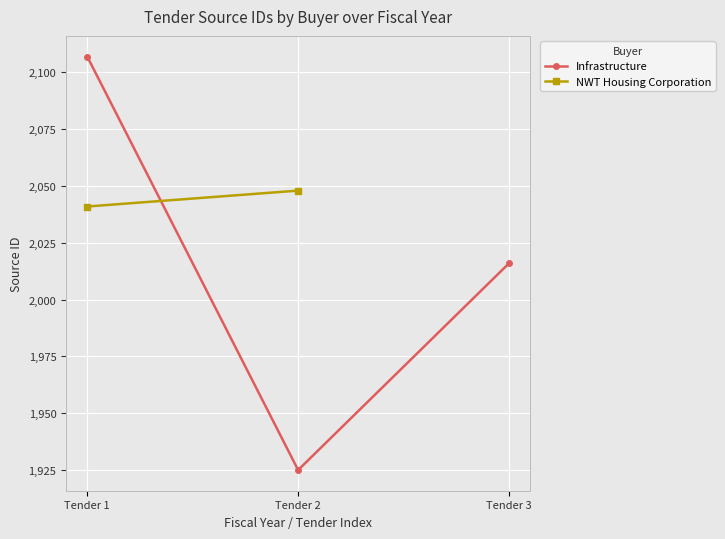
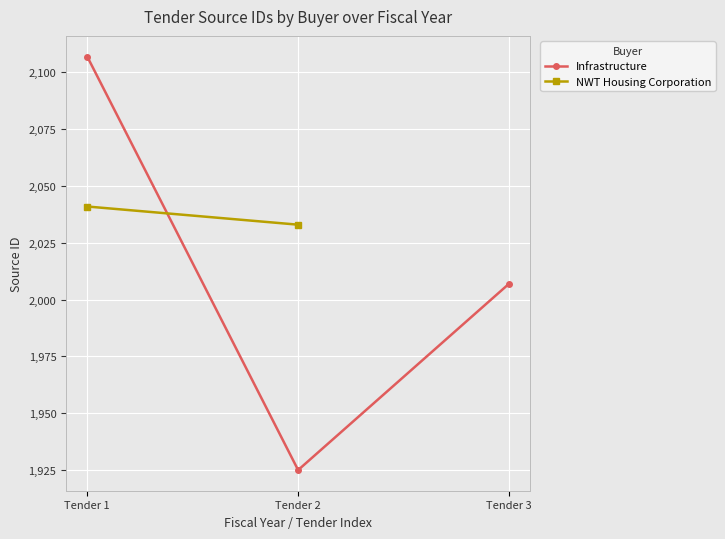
NWT Housing Corporation, Tender 2: 2,048 -> 2,033
Infrastructure, Tender 3: 2,016 -> 2,007
